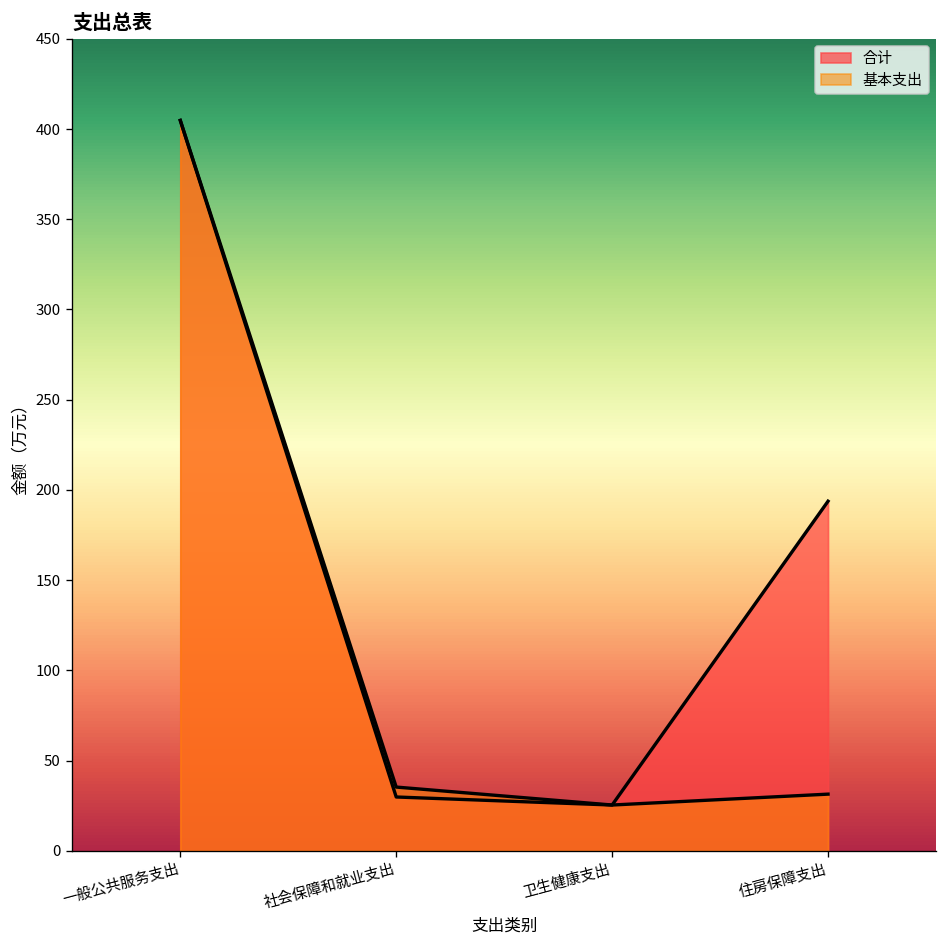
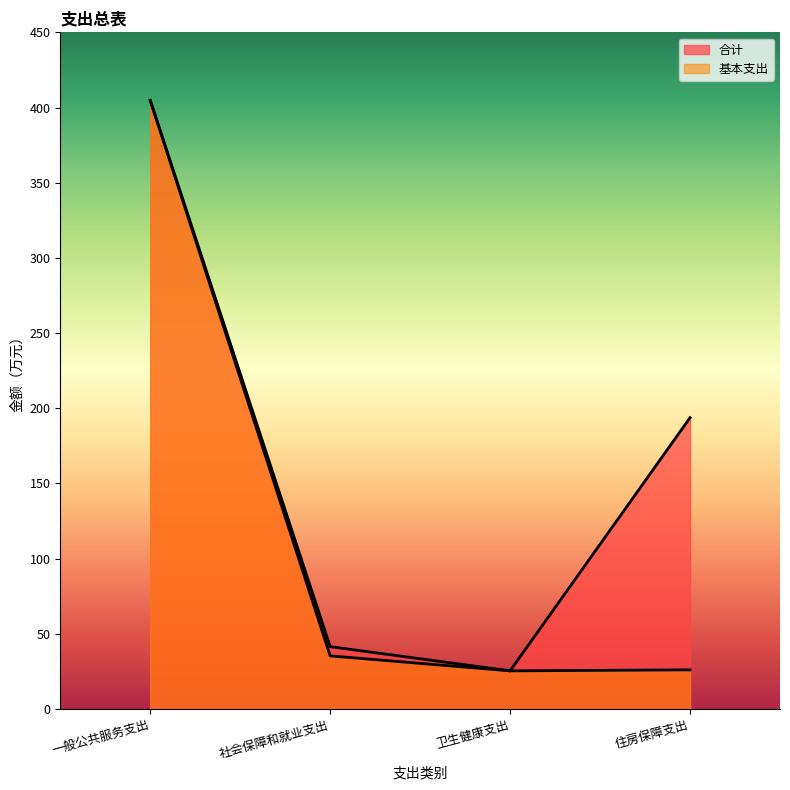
合计, 社会保障和就业支出: 30 -> 41
基本支出, 住房保障支出: 31 -> 26
